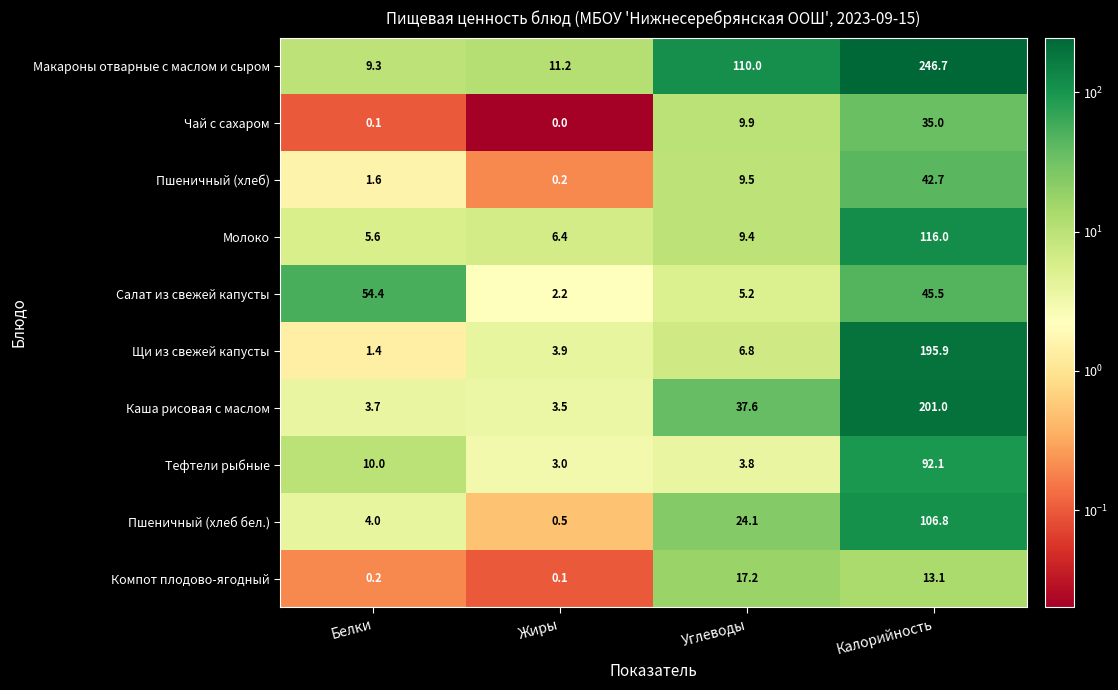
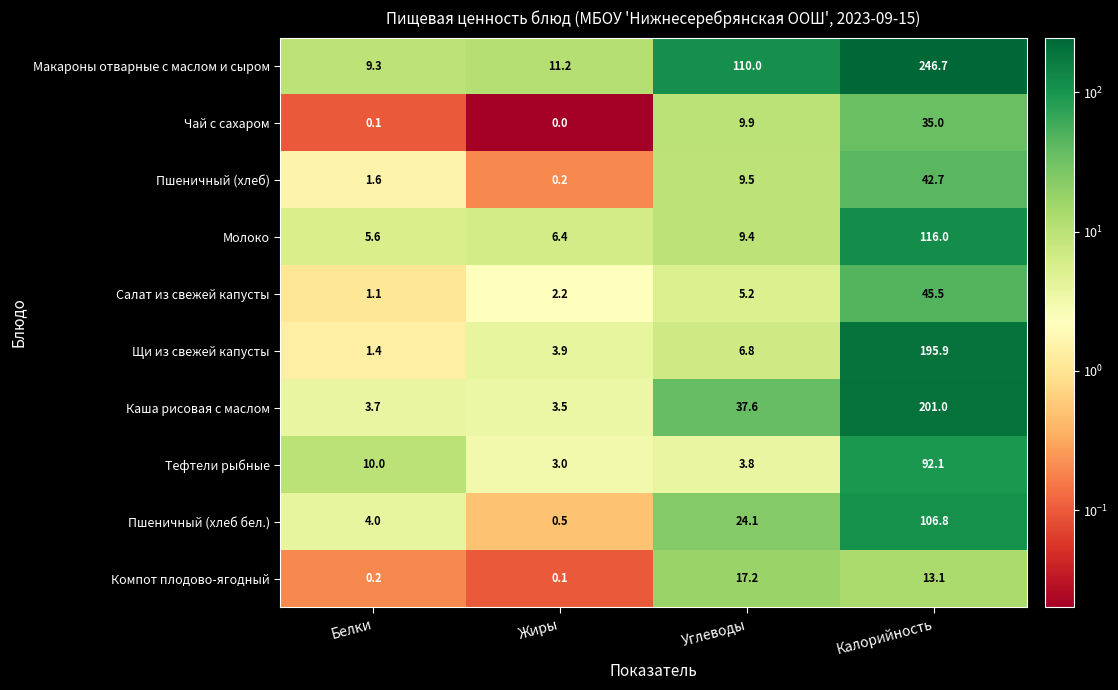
Салат из свежей капусты, Белки: 54.4 -> 1.1
